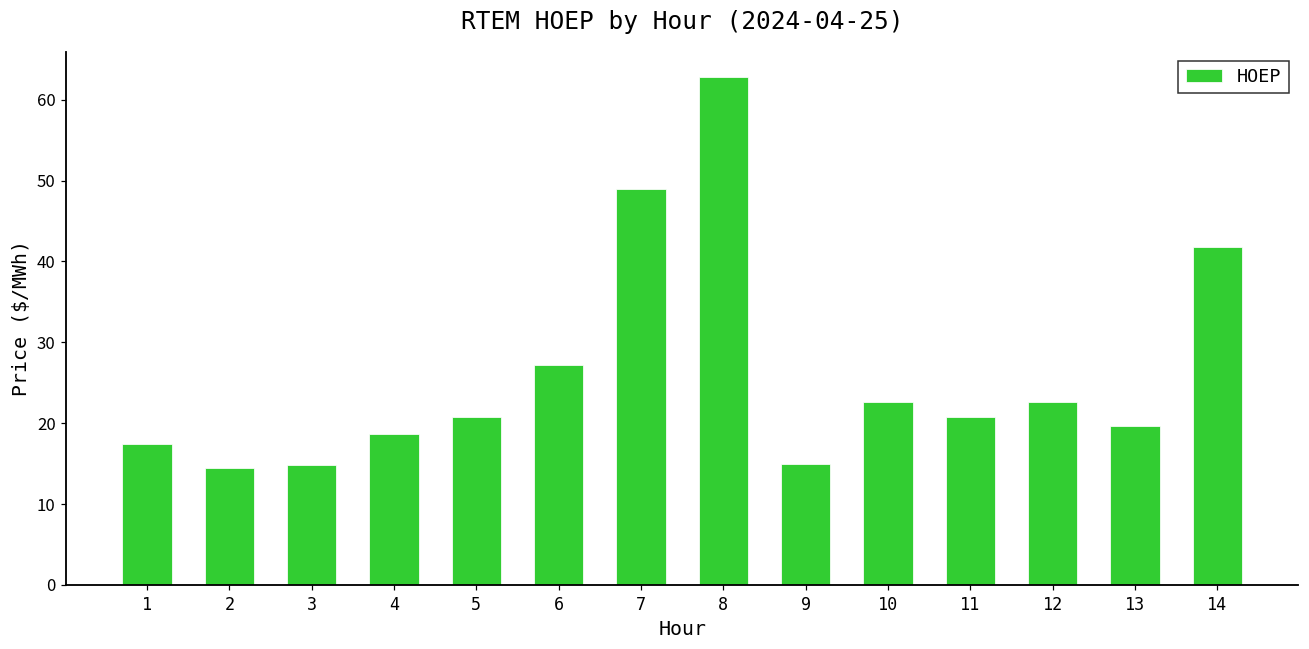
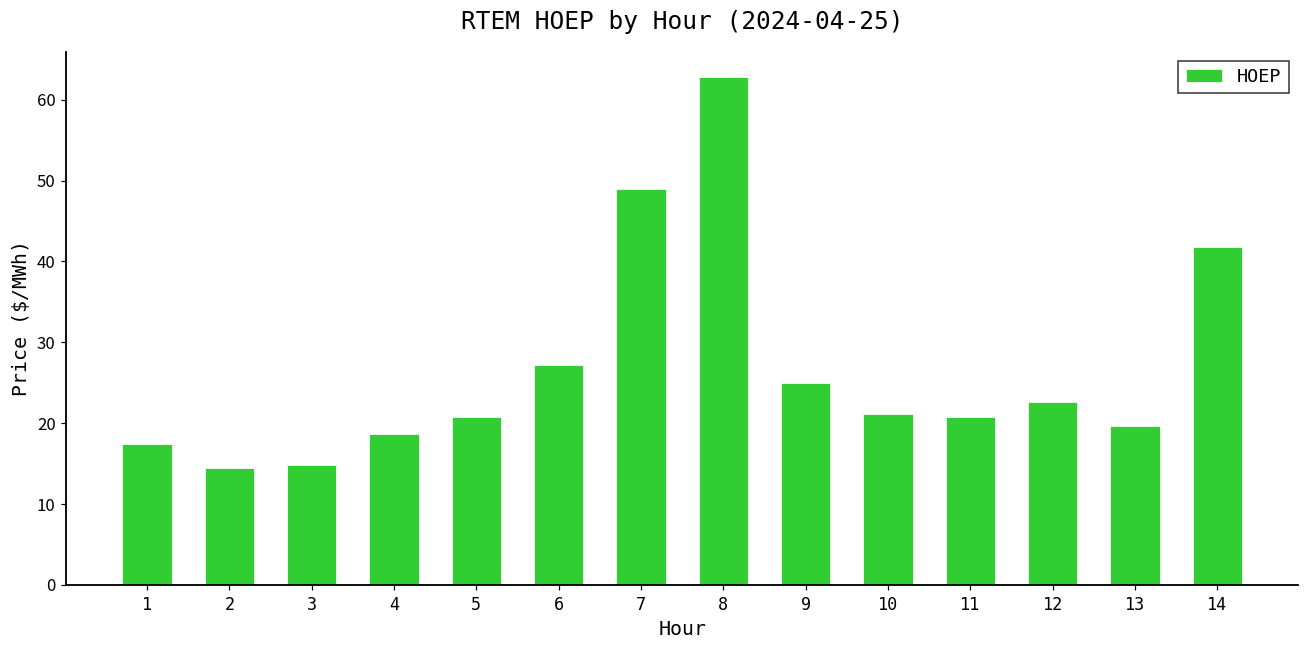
9: 15 -> 25
10: 23 -> 21
